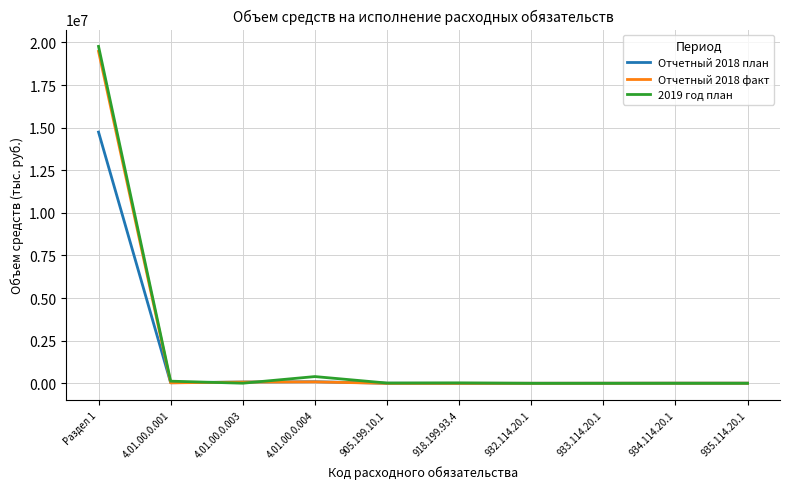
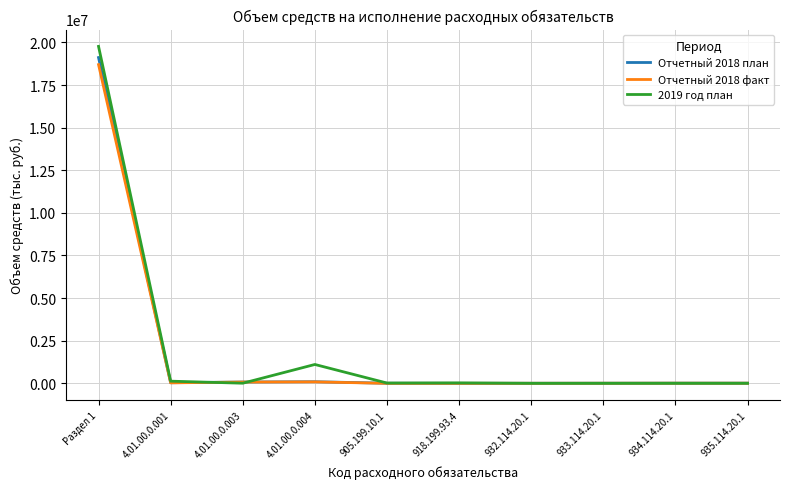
Отчетный 2018 план, Раздел 1: 14700000 -> 19100000
Отчетный 2018 факт, Раздел 1: 19500000 -> 18700000
2019 год план, 4.01.00.0.004: 400000 -> 1100000
